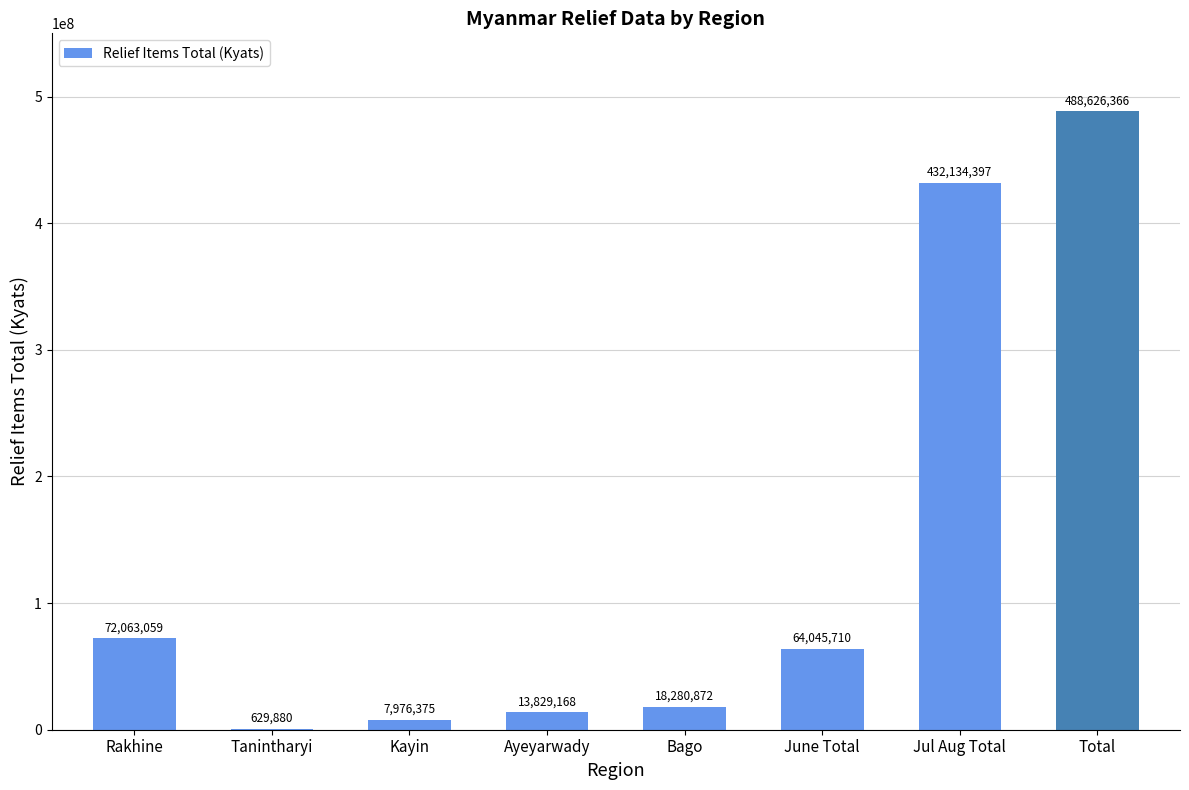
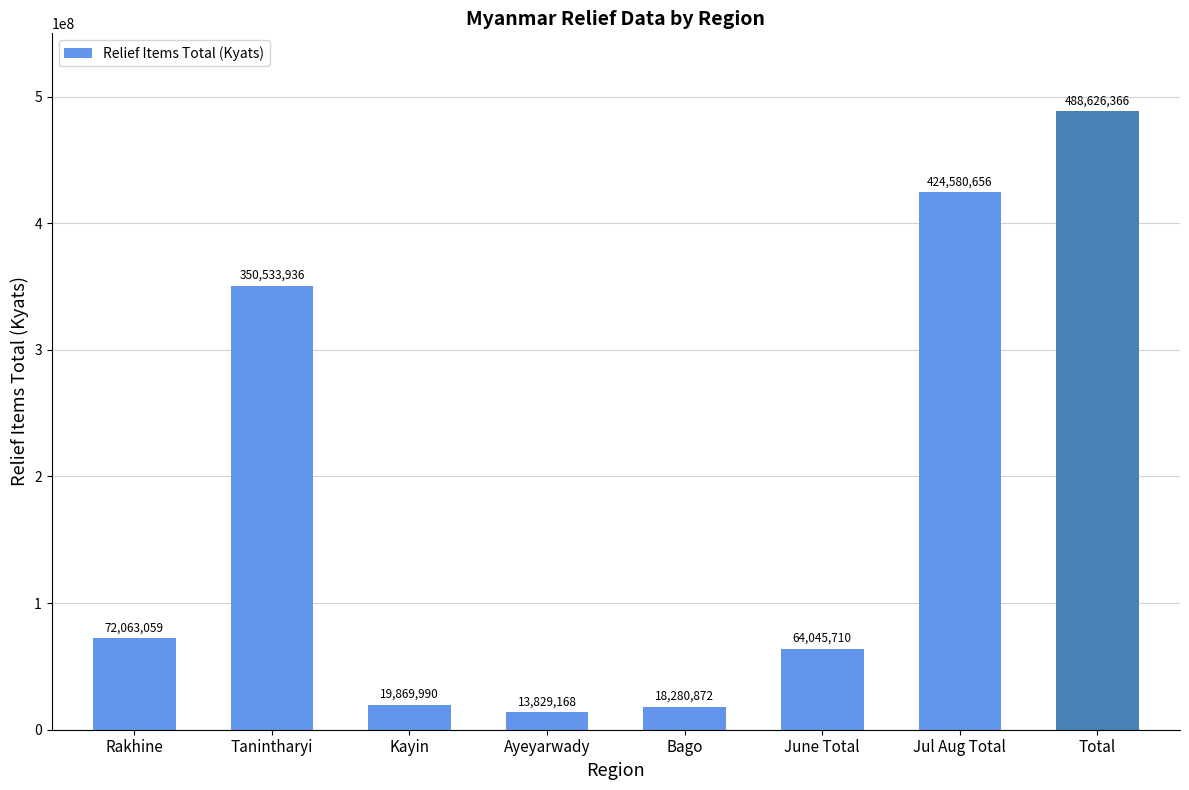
Tanintharyi: 629,880 -> 350,533,936
Kayin: 7,976,375 -> 19,869,990
Jul Aug Total: 432,134,397 -> 424,580,656
